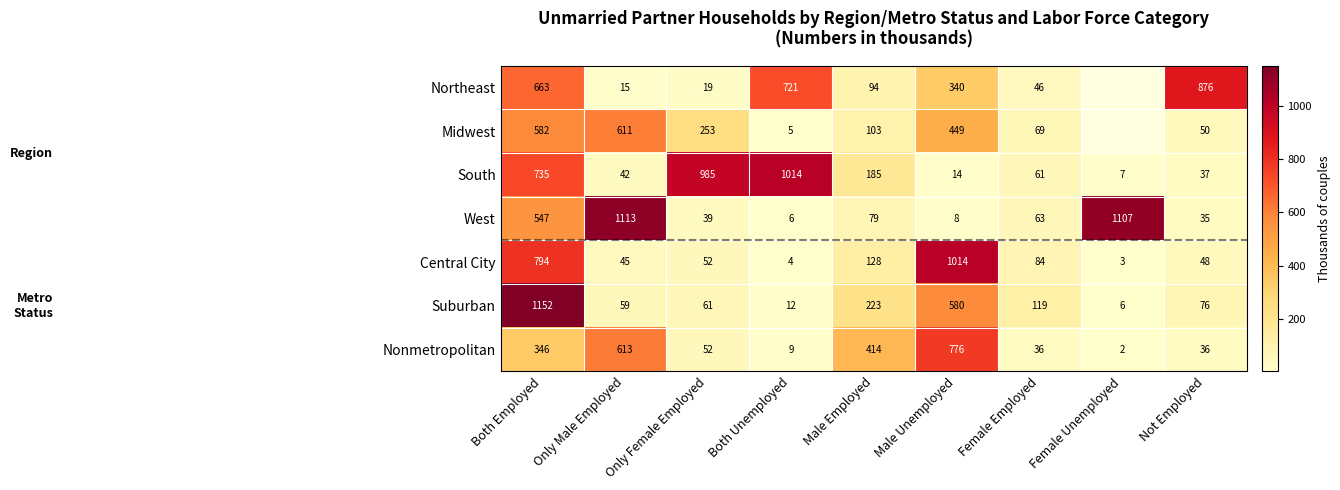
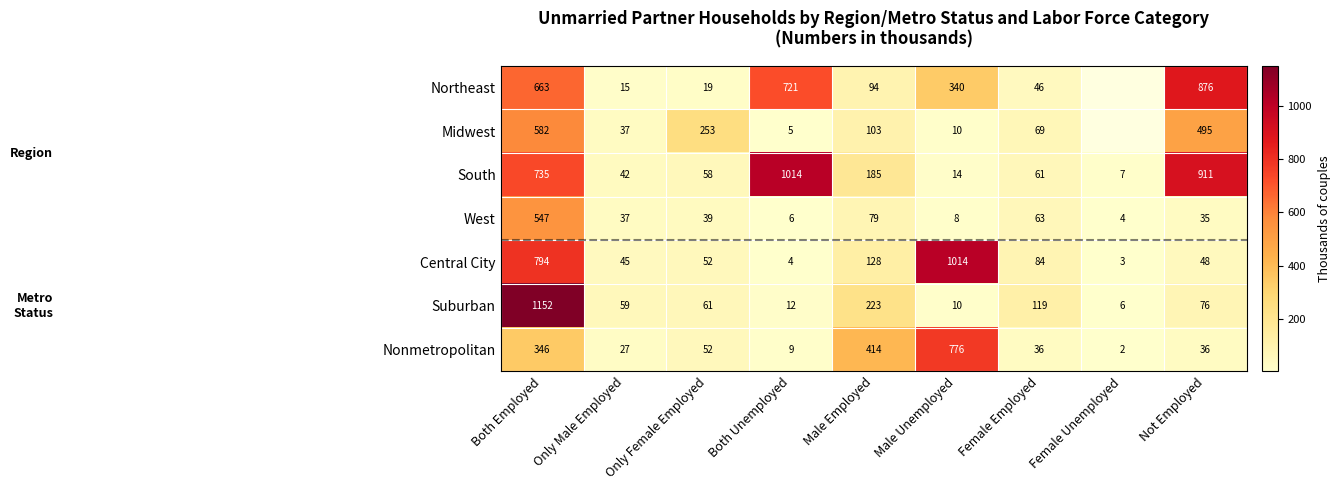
Midwest, Only Male Employed: 611 -> 37
Midwest, Male Unemployed: 449 -> 10
Midwest, Not Employed: 50 -> 495
South, Only Female Employed: 985 -> 58
South, Not Employed: 37 -> 911
West, Only Male Employed: 1113 -> 37
West, Female Unemployed: 1107 -> 4
Suburban, Male Unemployed: 580 -> 10
Nonmetropolitan, Only Male Employed: 613 -> 27
